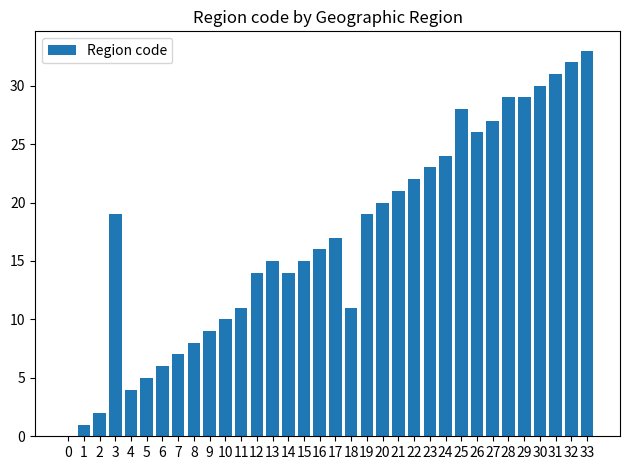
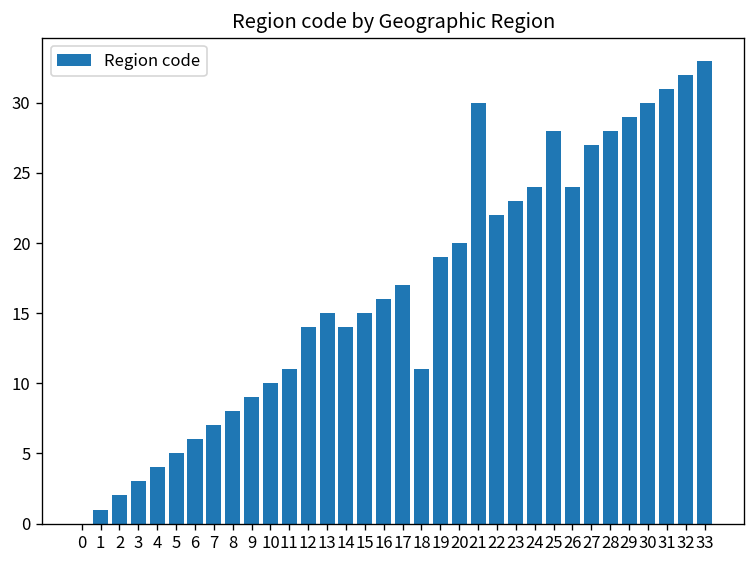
3: 19 -> 3
21: 21 -> 30
26: 26 -> 24
28: 29 -> 28
